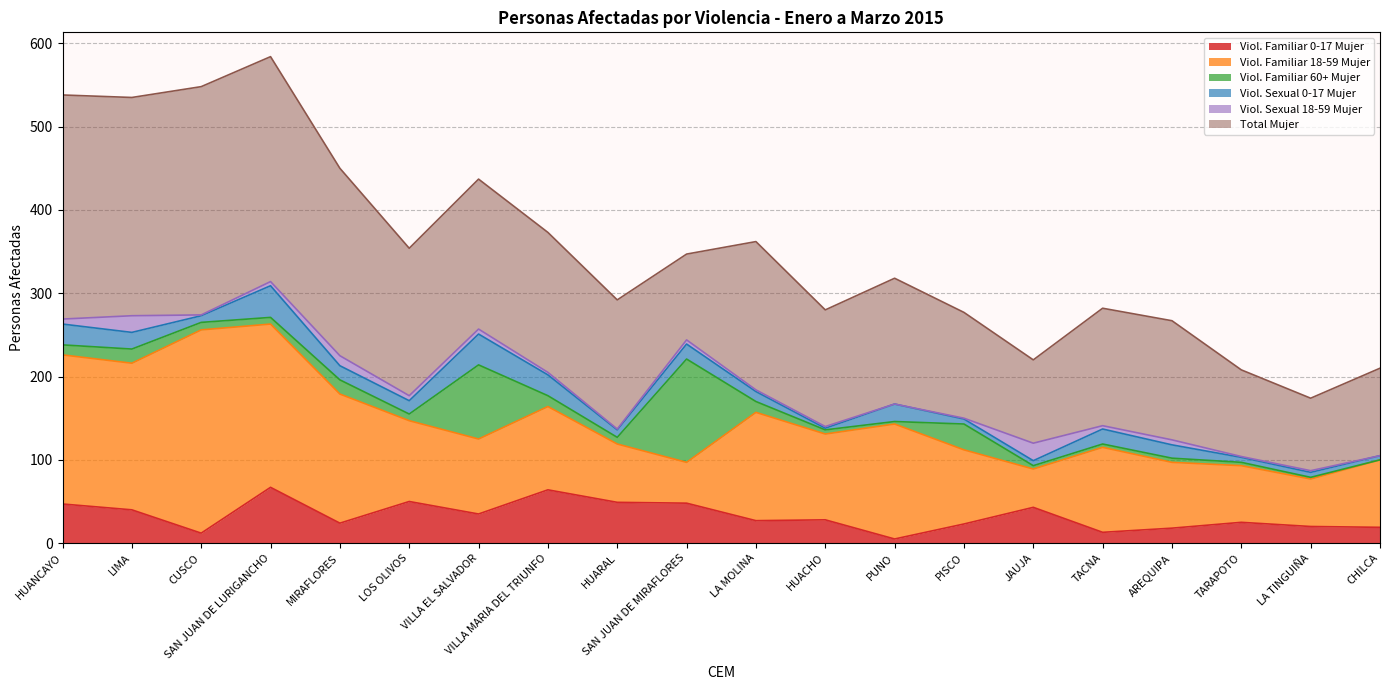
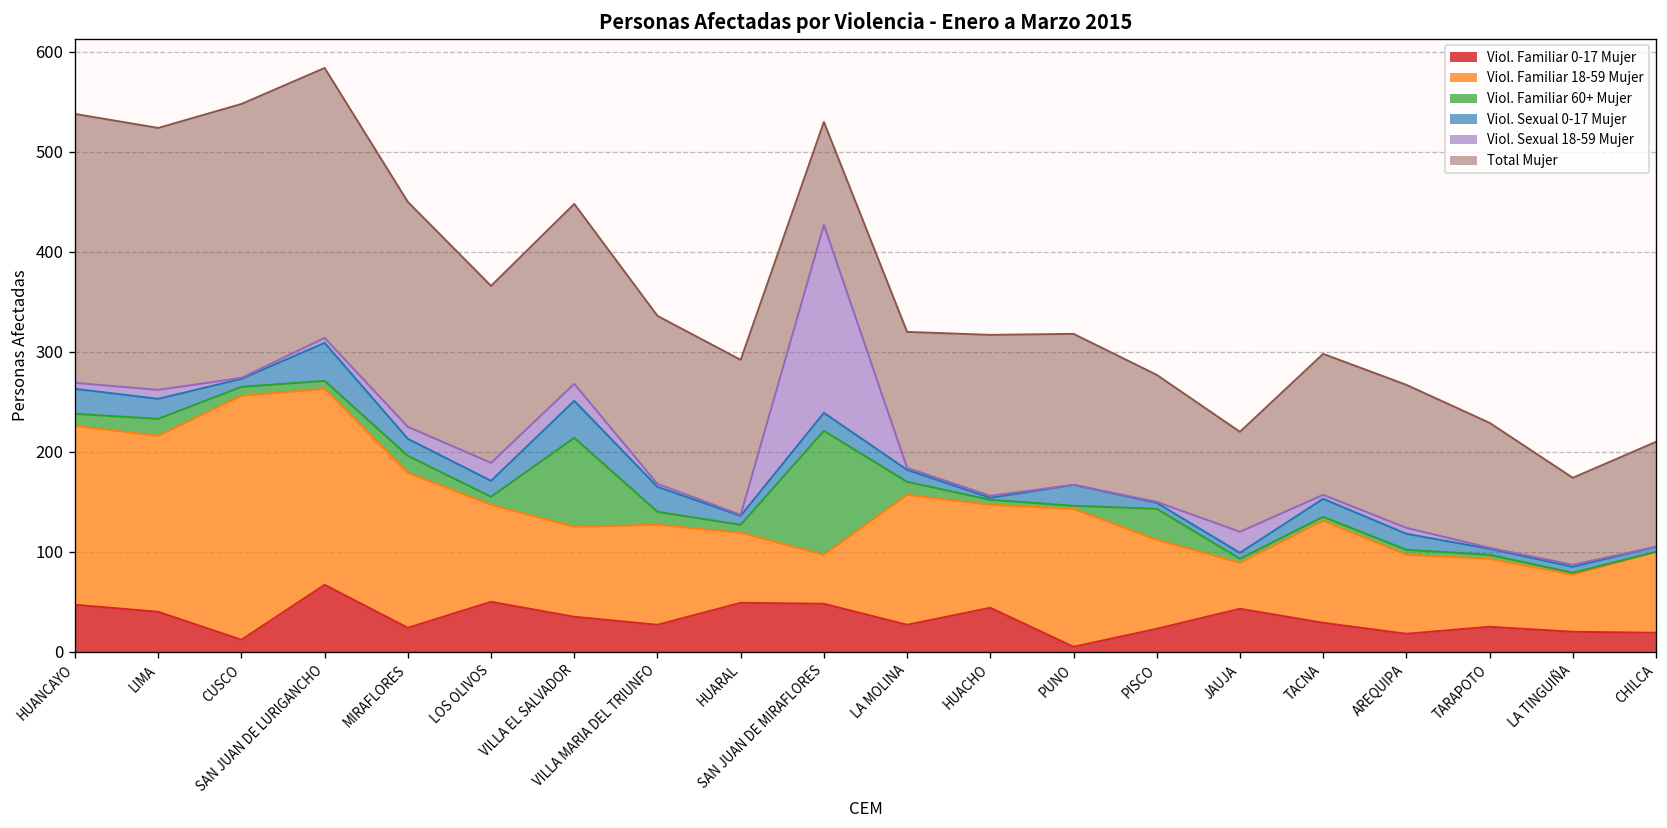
Viol. Sexual 18-59 Mujer, LIMA: 20 -> 10
Viol. Sexual 18-59 Mujer, LOS OLIVOS: 10 -> 20
Viol. Sexual 18-59 Mujer, VILLA EL SALVADOR: 10 -> 20
Viol. Familiar 0-17 Mujer, VILLA MARIA DEL TRIUNFO: 60 -> 30
Viol. Sexual 18-59 Mujer, SAN JUAN DE MIRAFLORES: 10 -> 190
Total Mujer, LA MOLINA: 180 -> 140
Viol. Familiar 0-17 Mujer, HUACHO: 30 -> 40
Total Mujer, HUACHO: 140 -> 160
Viol. Familiar 0-17 Mujer, TACNA: 10 -> 30
Total Mujer, TARAPOTO: 100 -> 130
